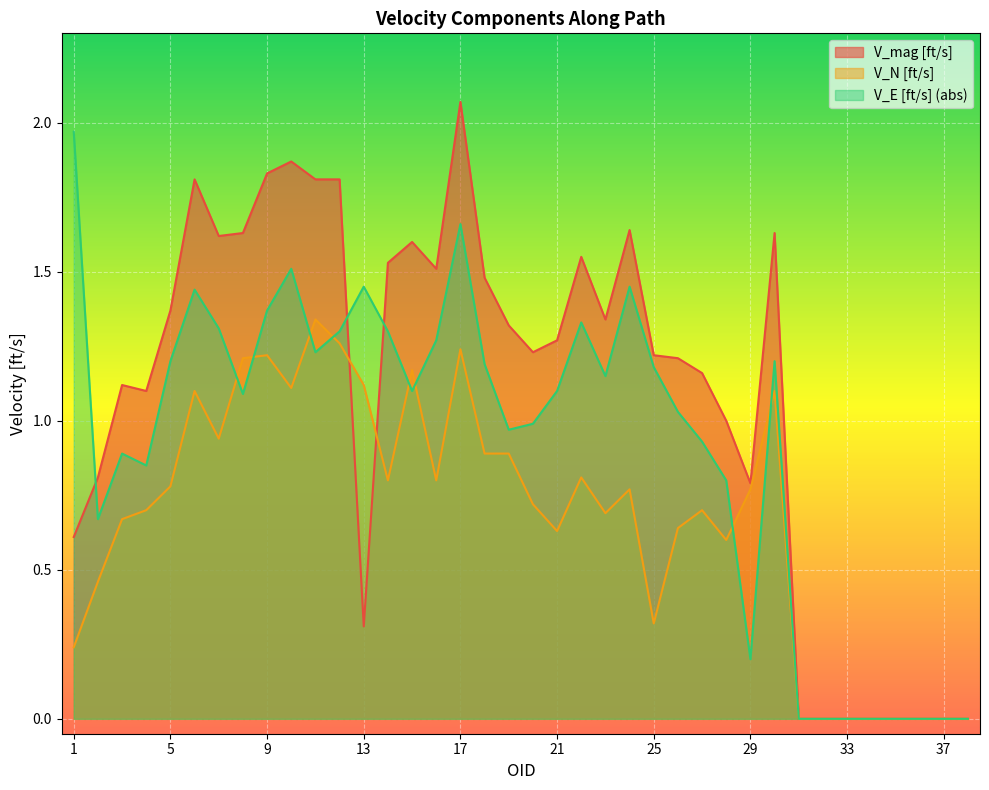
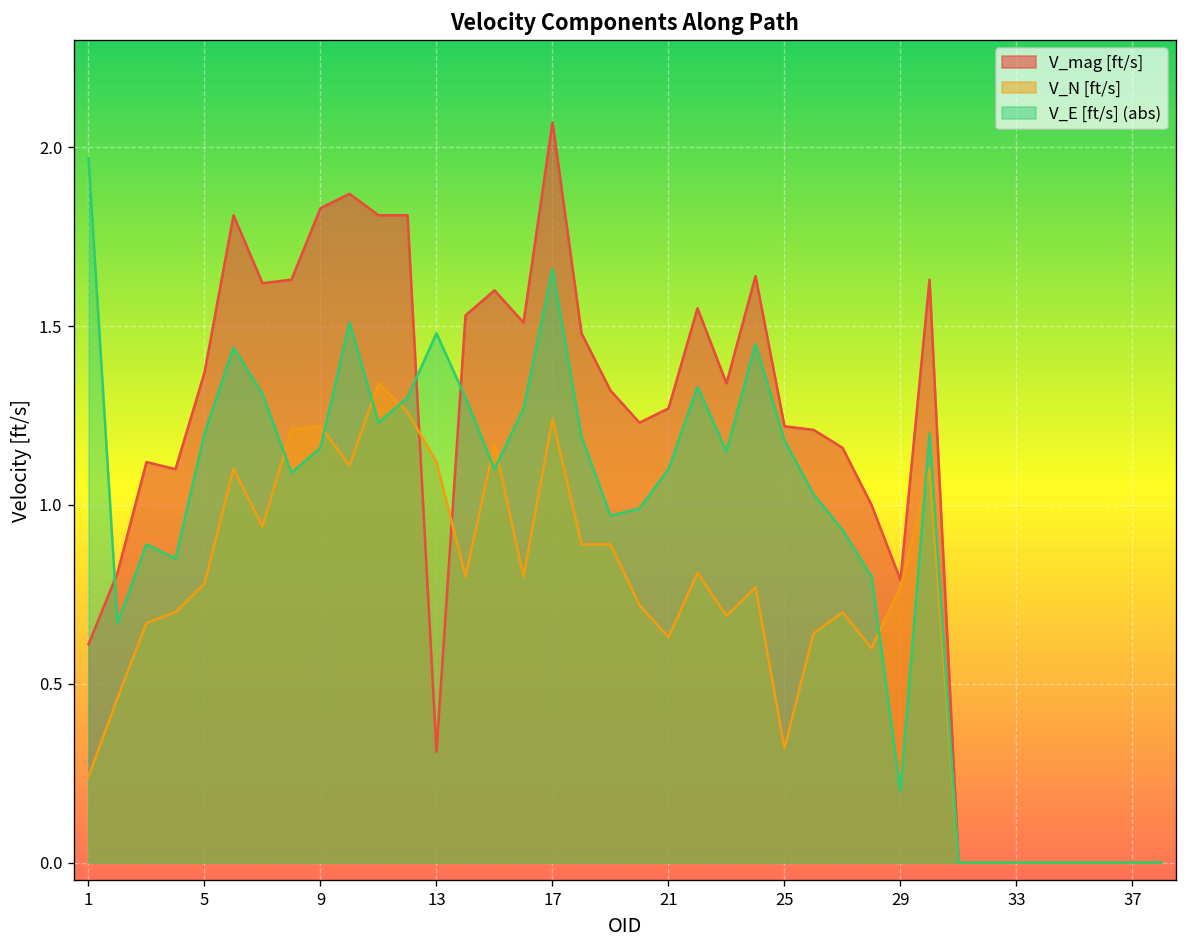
V_E [ft/s] (abs), 9: 1.37 -> 1.16
V_E [ft/s] (abs), 13: 1.45 -> 1.48
